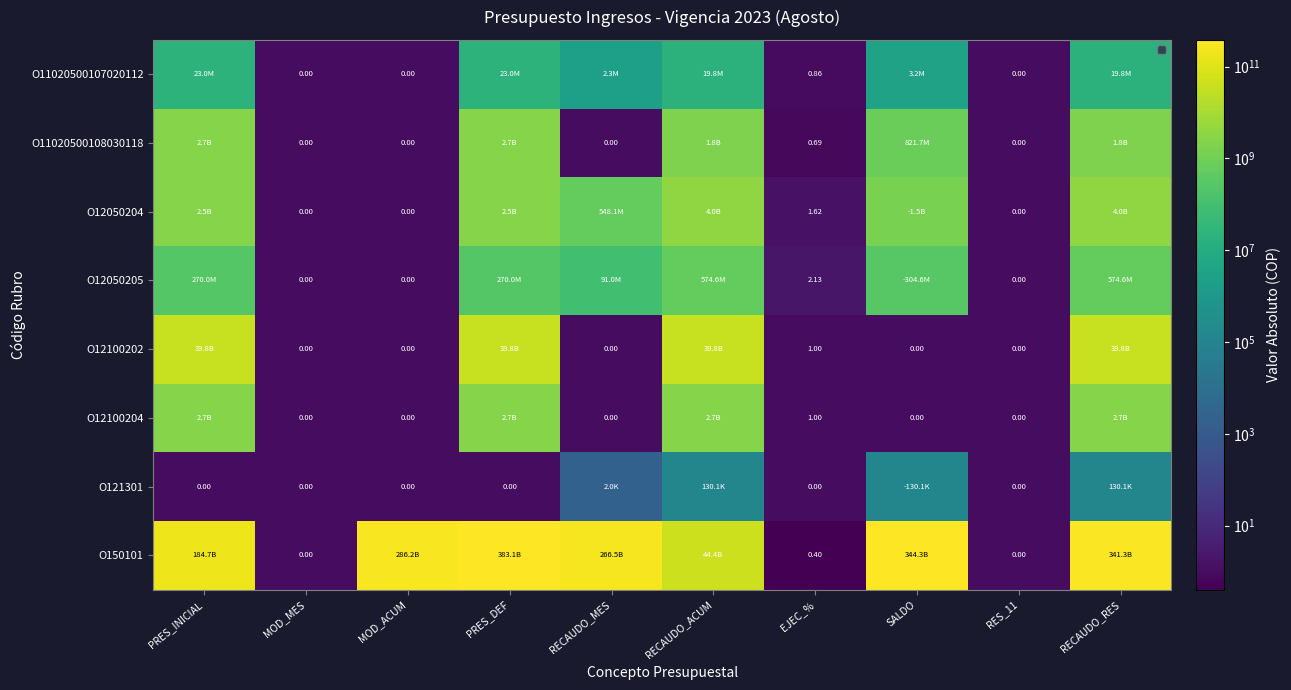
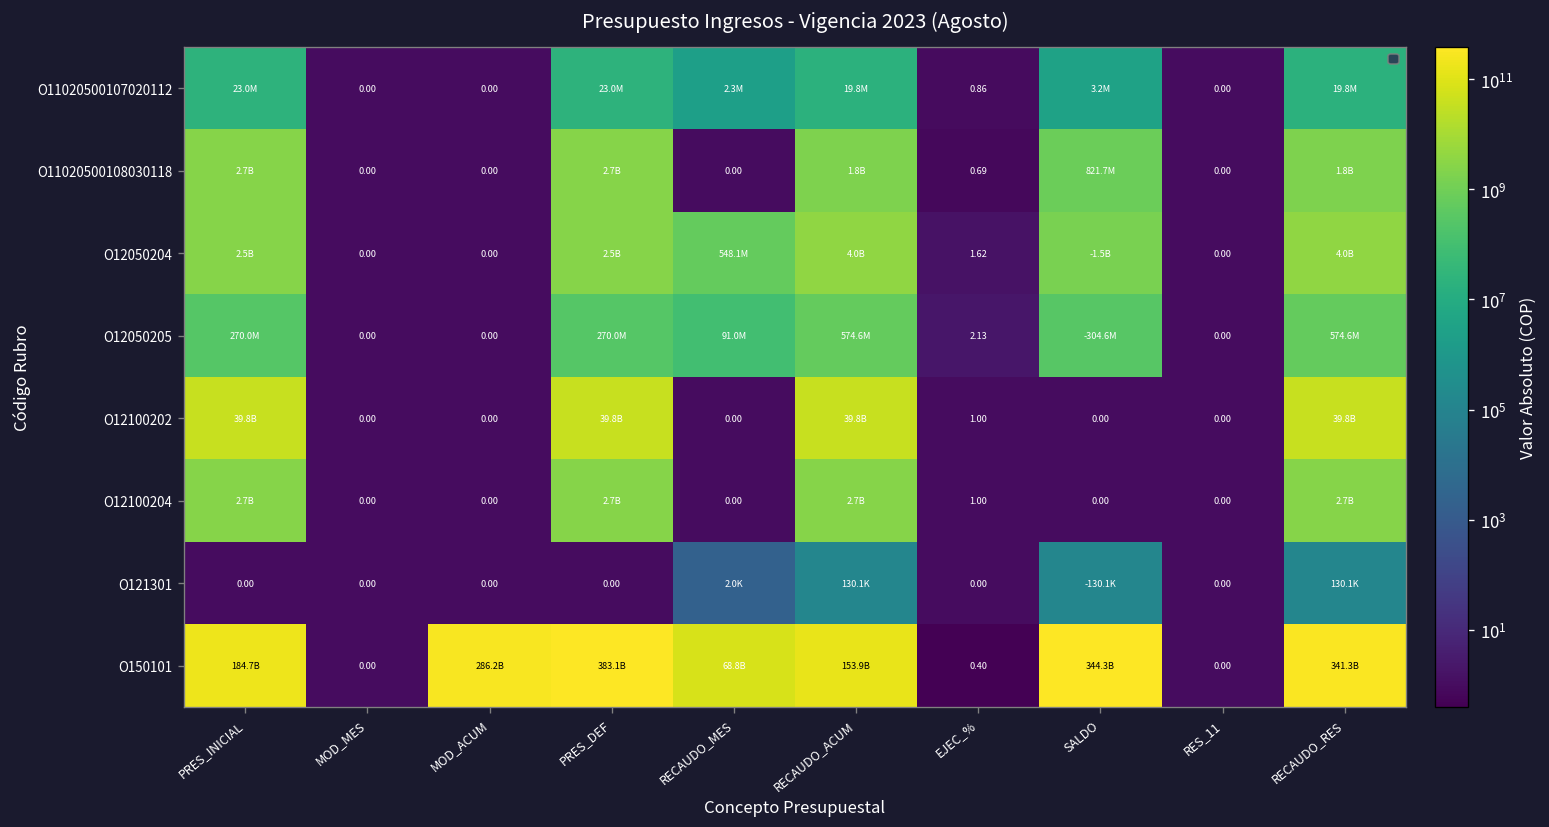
O150101, RECAUDO_MES: 266.5B -> 68.8B
O150101, RECAUDO_ACUM: 44.4B -> 153.9B
